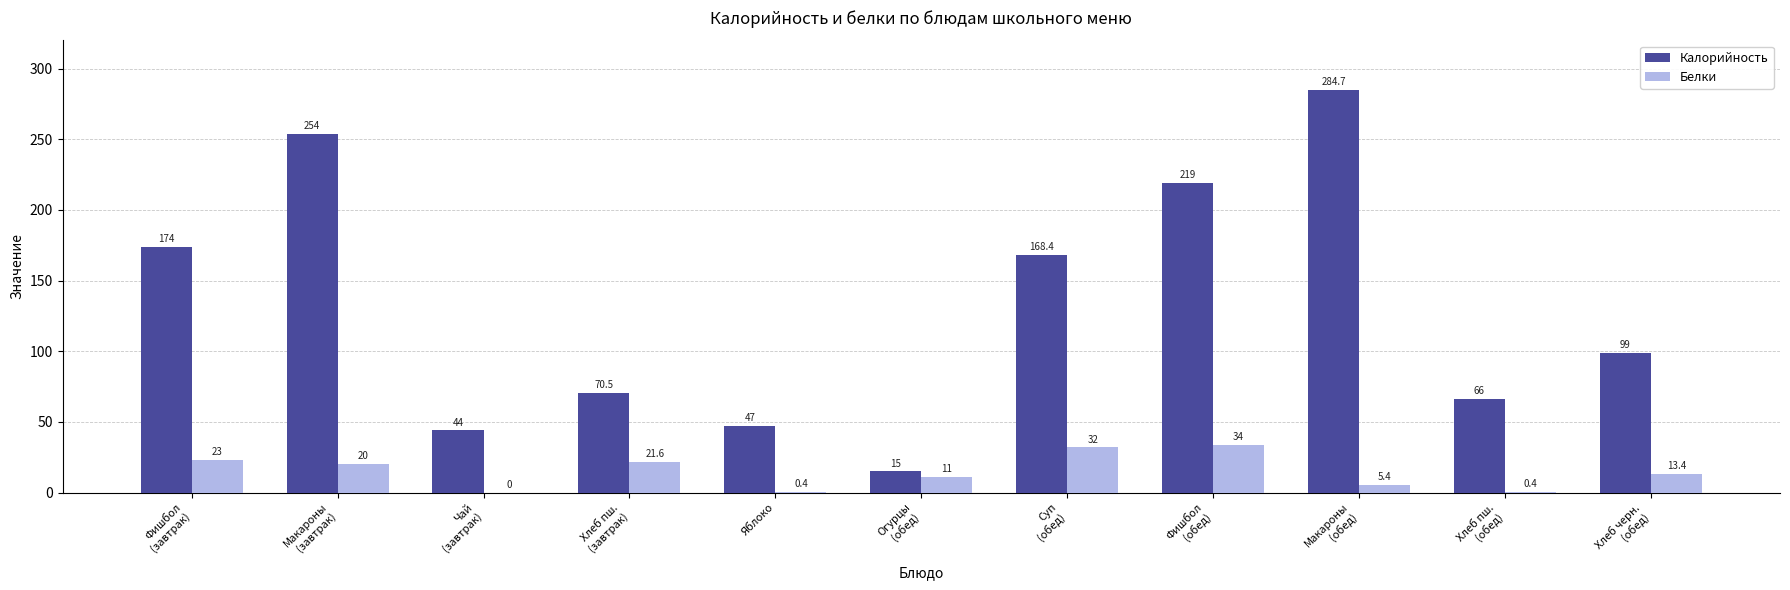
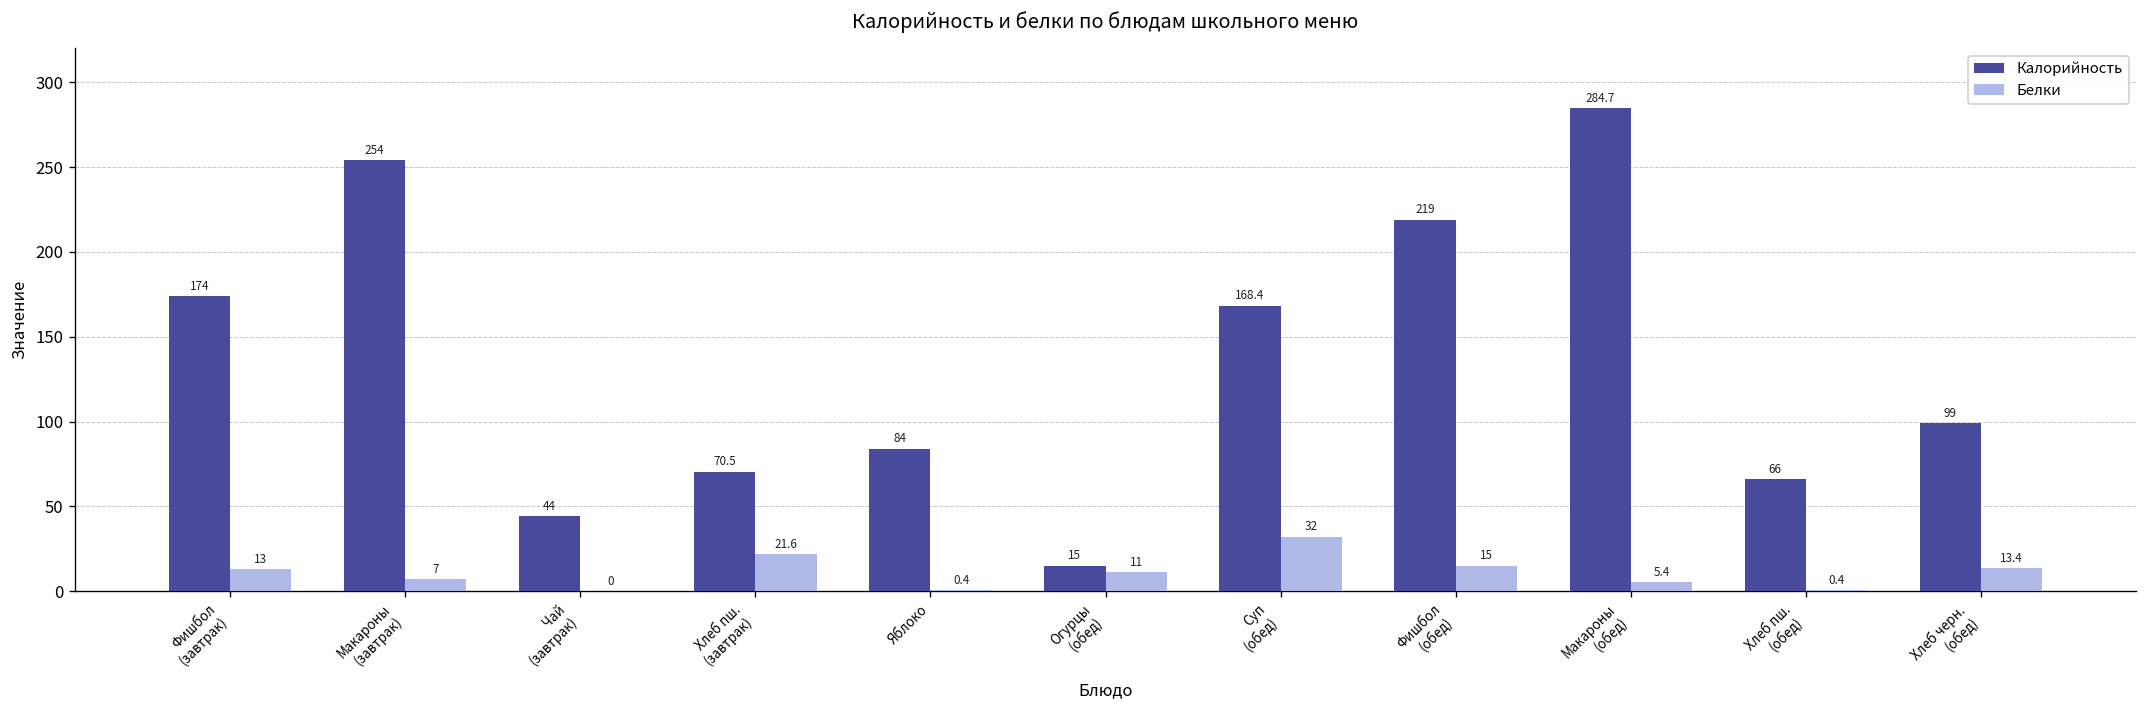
Белки, Фишбол (завтрак): 23 -> 13
Белки, Макароны (завтрак): 20 -> 7
Калорийность, Яблоко: 47 -> 84
Белки, Фишбол (обед): 34 -> 15
